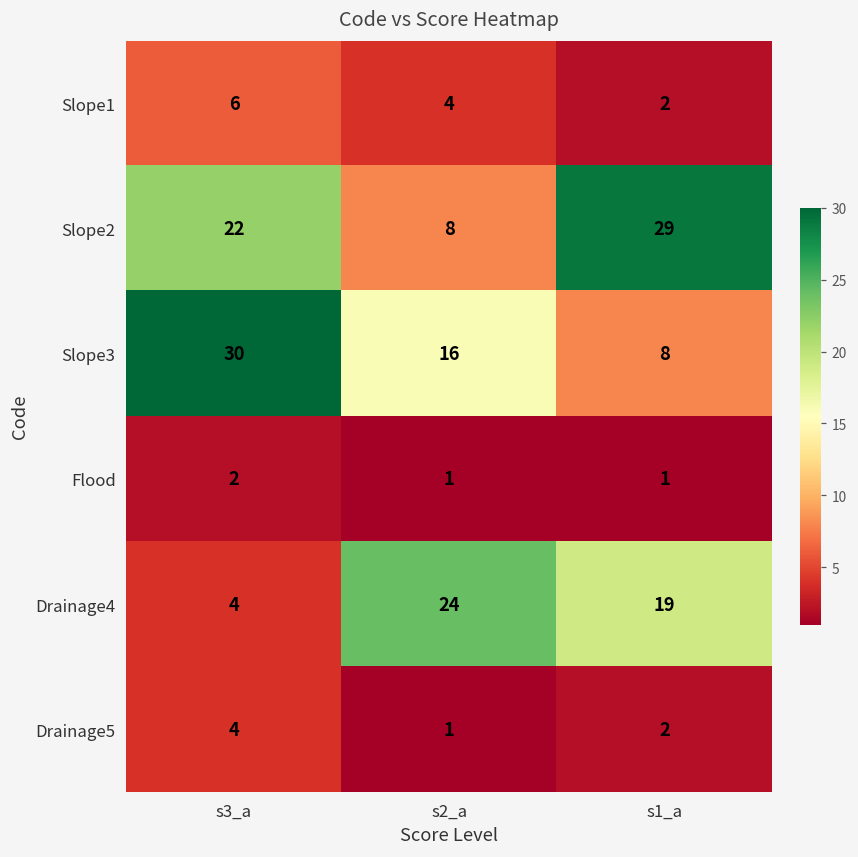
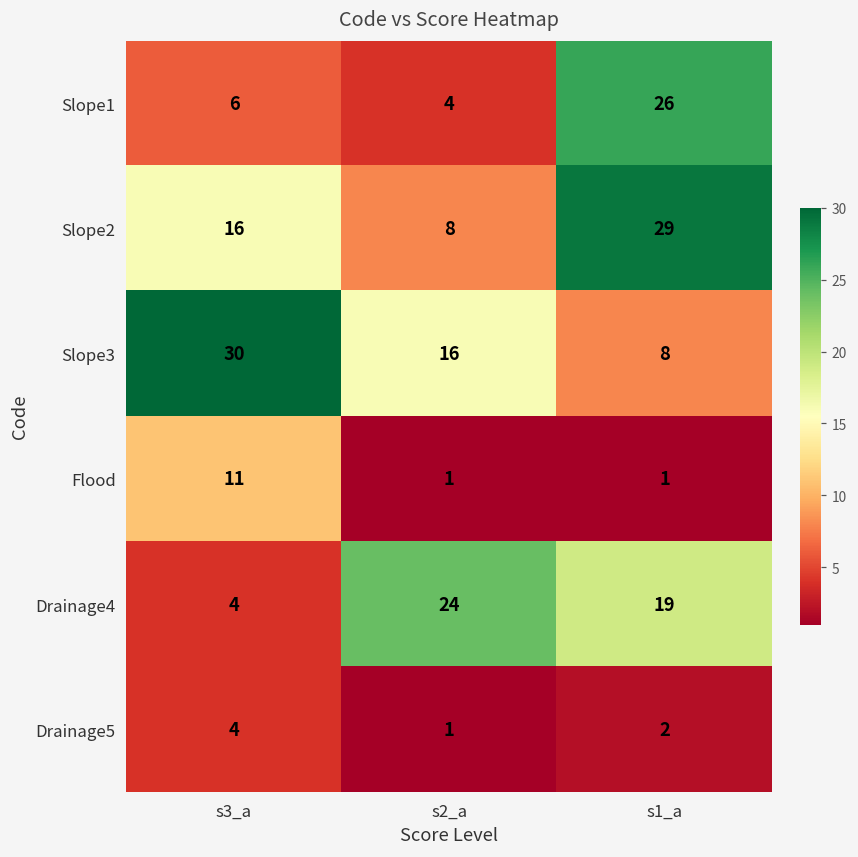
Slope1, s1_a: 2 -> 26
Slope2, s3_a: 22 -> 16
Flood, s3_a: 2 -> 11
